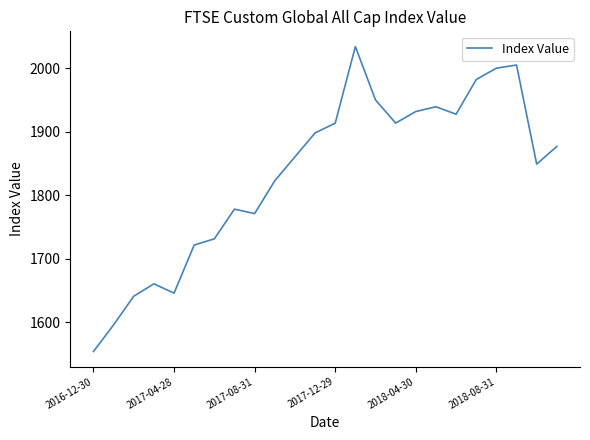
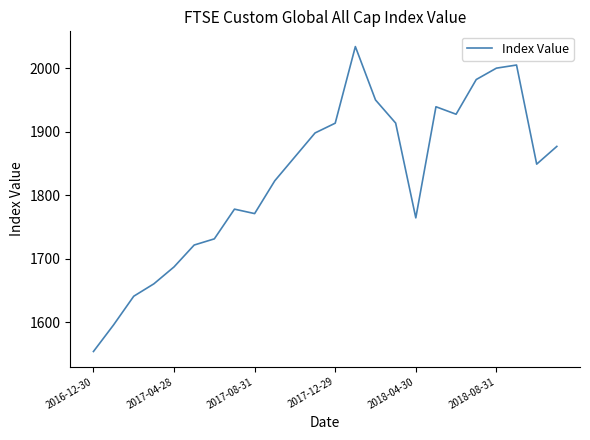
2017-04-28: 1650 -> 1690
2018-04-30: 1930 -> 1760
